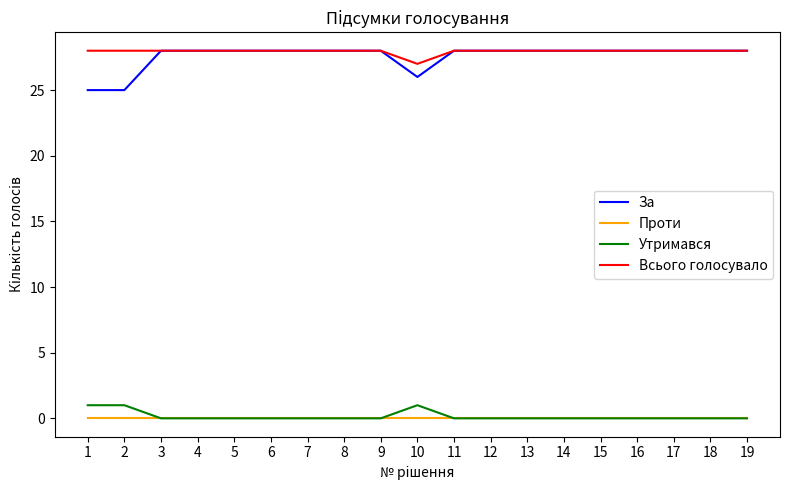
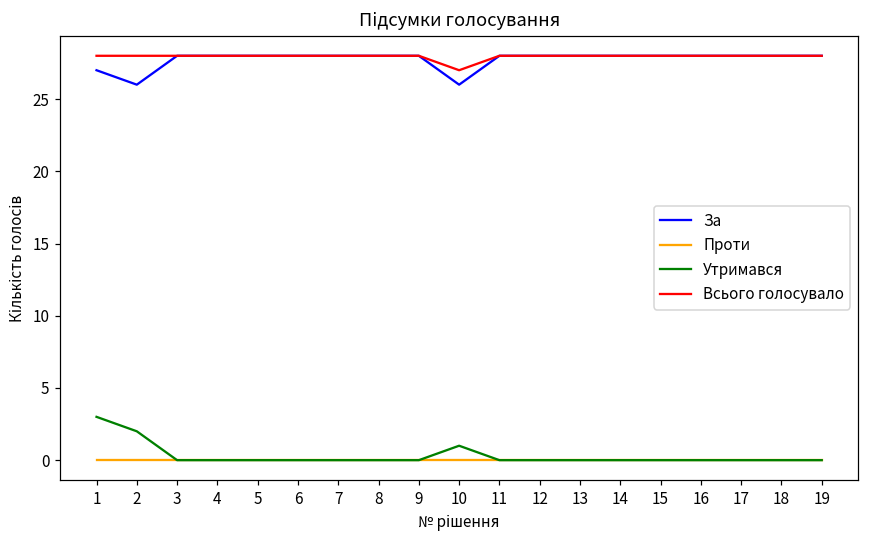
За, 1: 25 -> 27
Утримався, 1: 1 -> 3
За, 2: 25 -> 26
Утримався, 2: 1 -> 2
